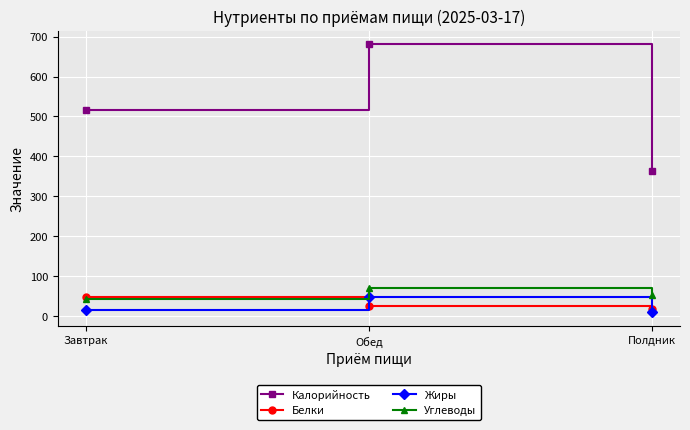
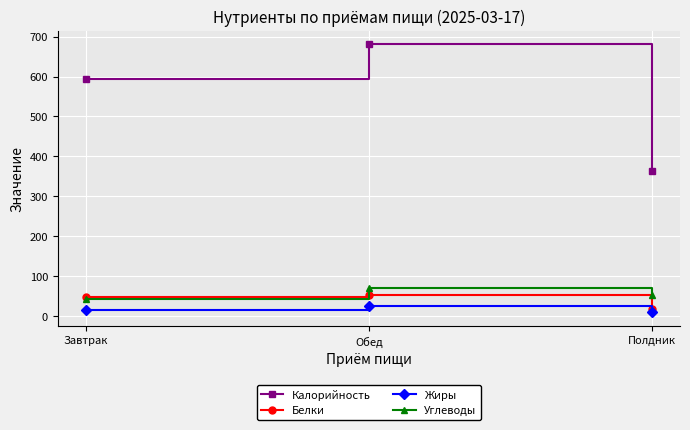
Калорийность, Завтрак: 520 -> 590
Белки, Обед: 20 -> 50
Жиры, Обед: 50 -> 20
